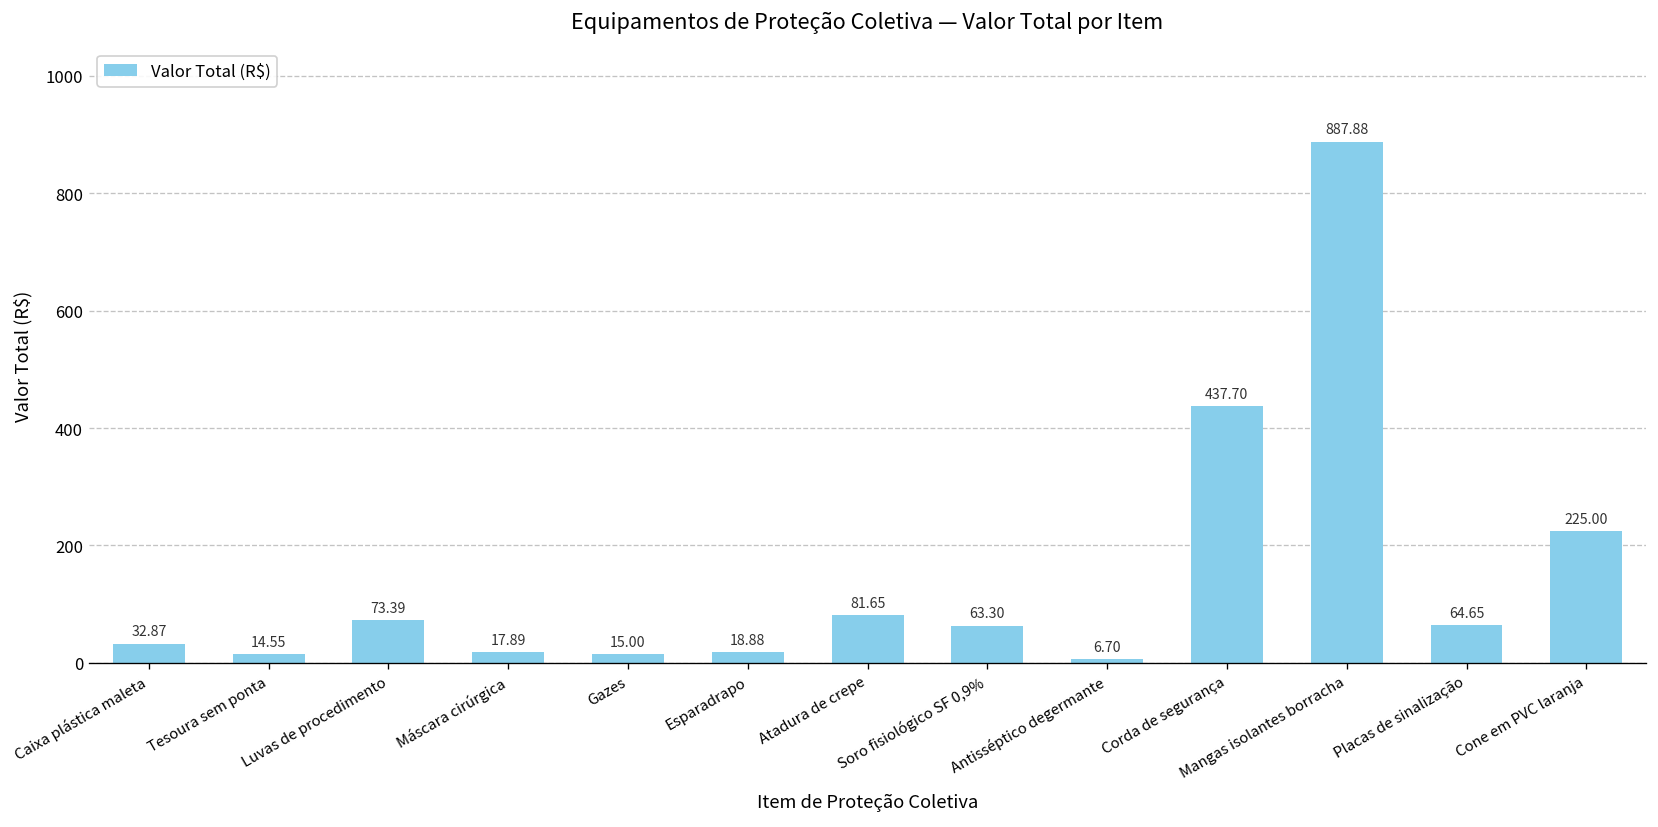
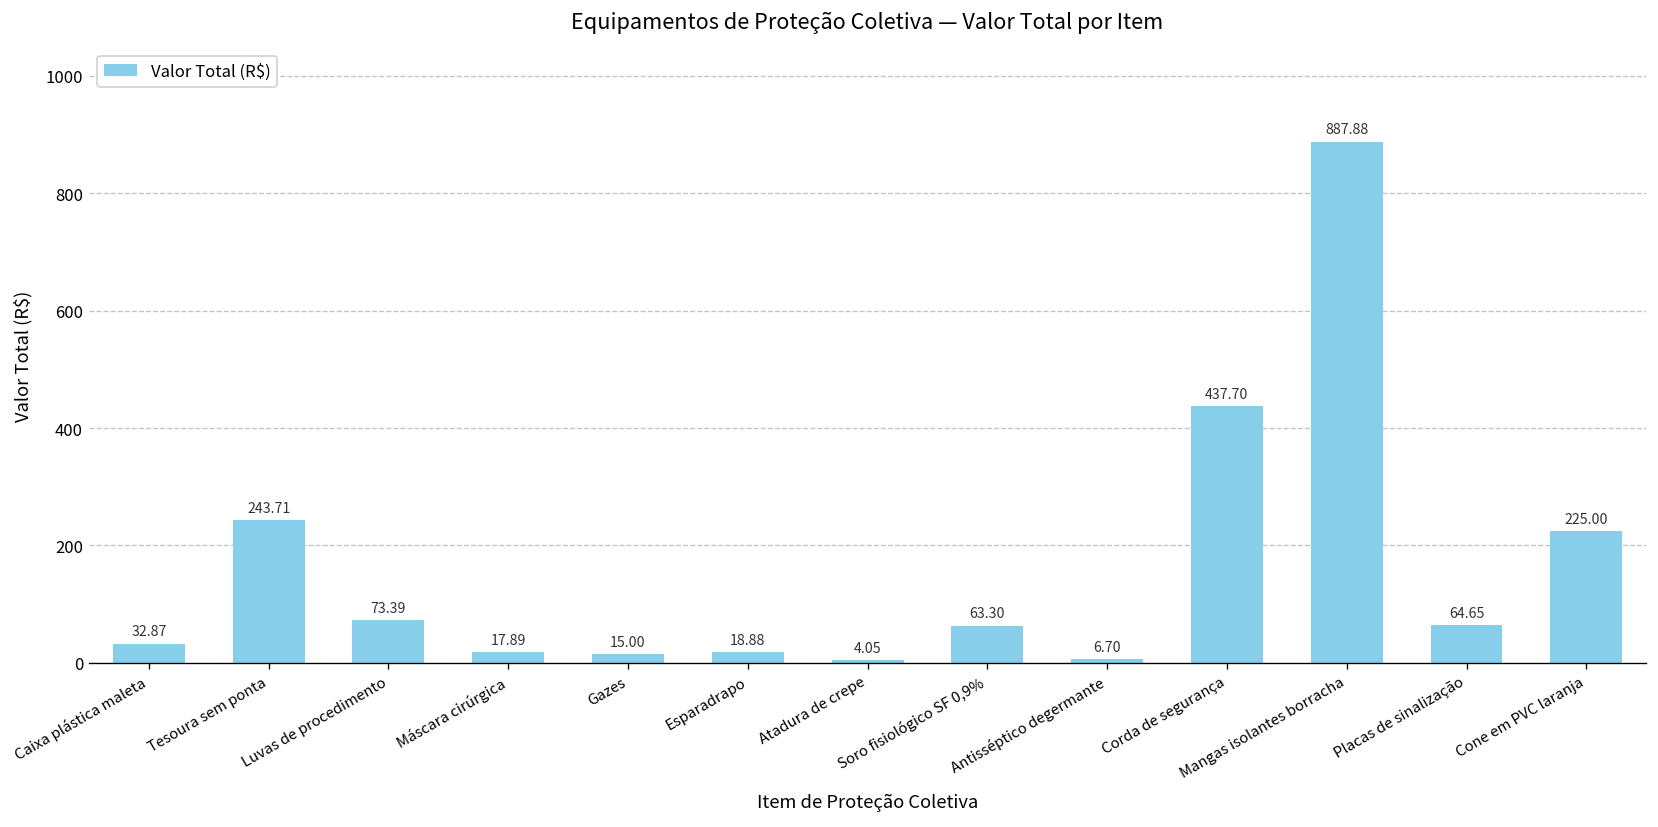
Tesoura sem ponta: 14.55 -> 243.71
Atadura de crepe: 81.65 -> 4.05
